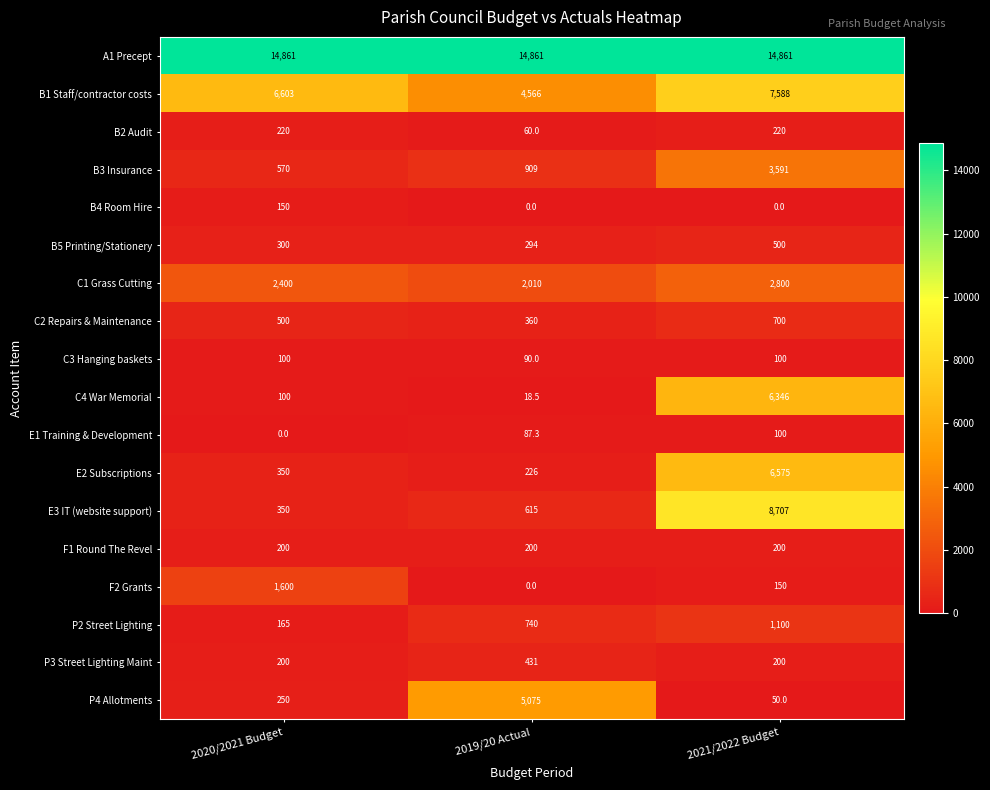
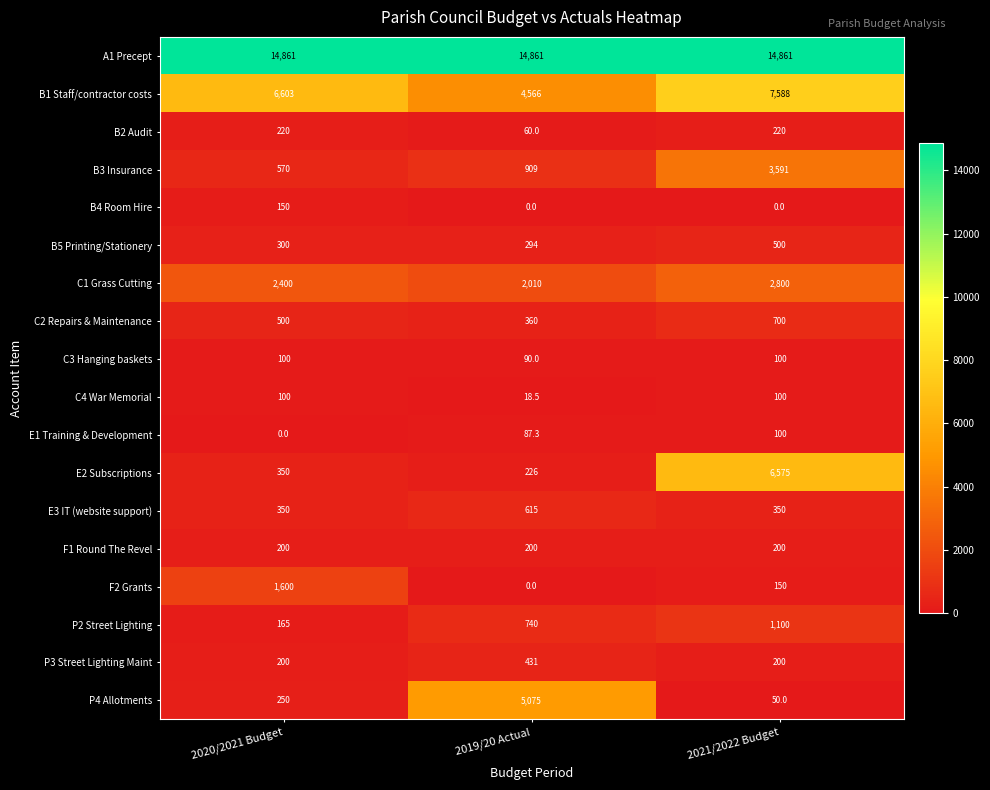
C4 War Memorial, 2021/2022 Budget: 6,346 -> 100
E3 IT (website support), 2021/2022 Budget: 8,707 -> 350
